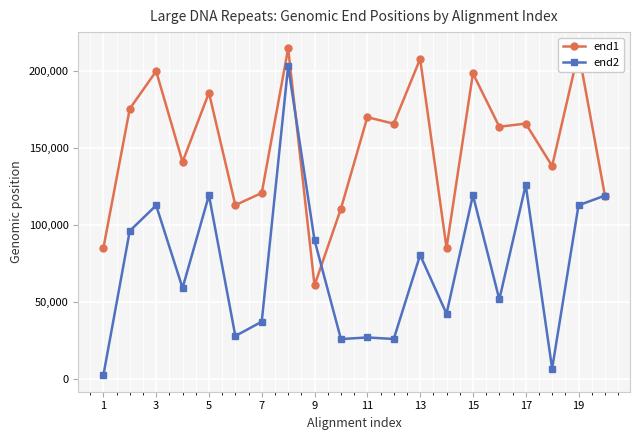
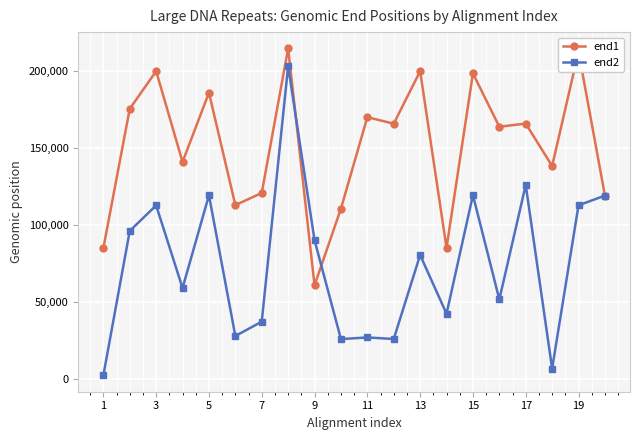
end1, 13: 208,000 -> 200,000
